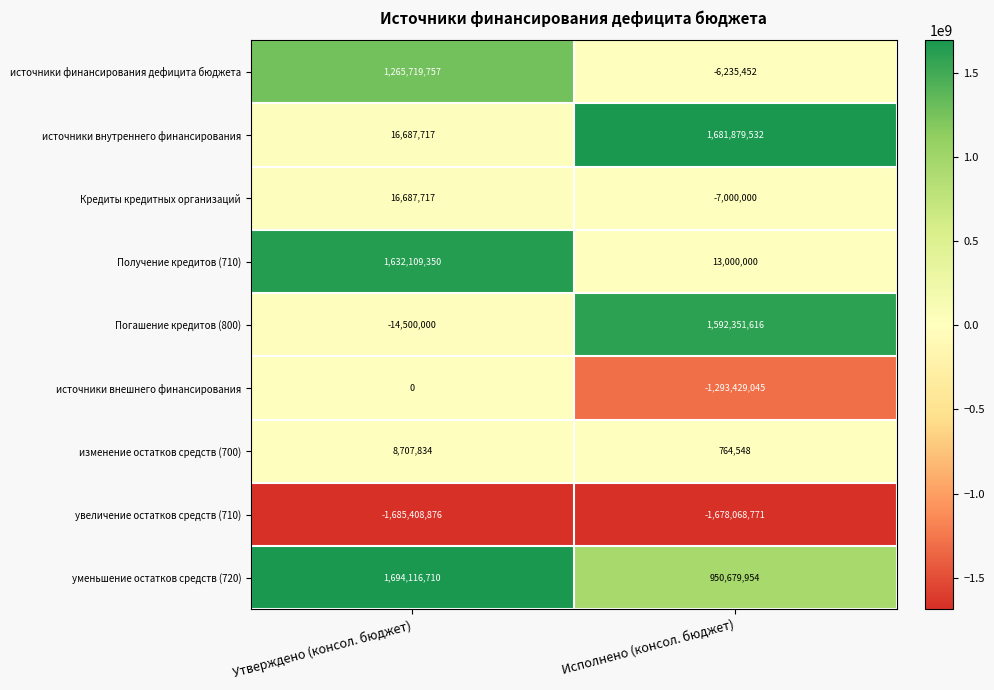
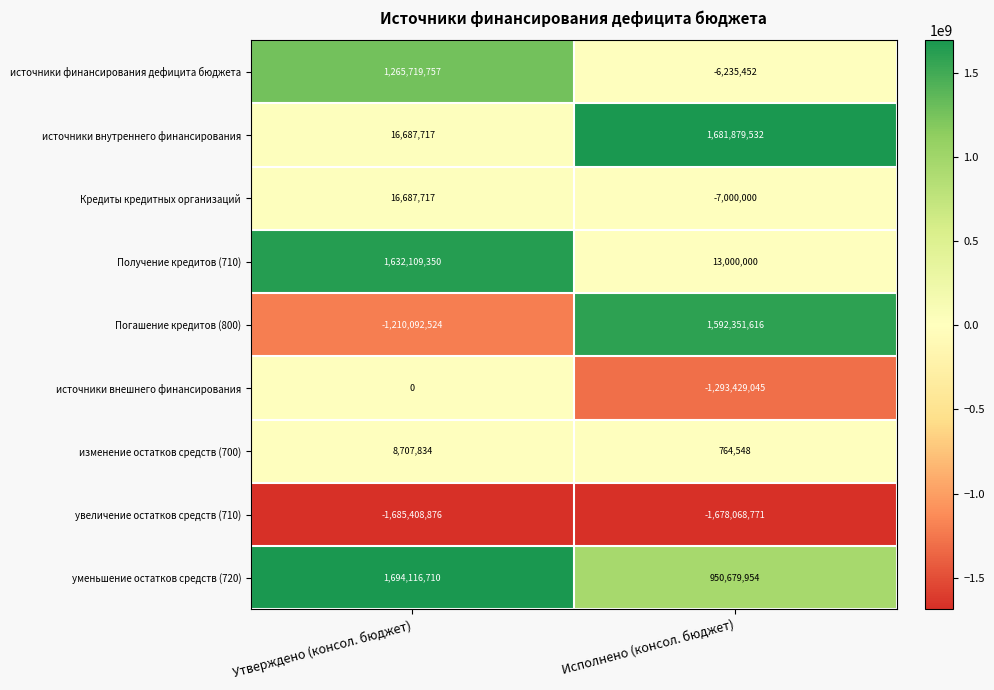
Погашение кредитов (800), Утверждено (консол. бюджет): -14,500,000 -> -1,210,092,524
